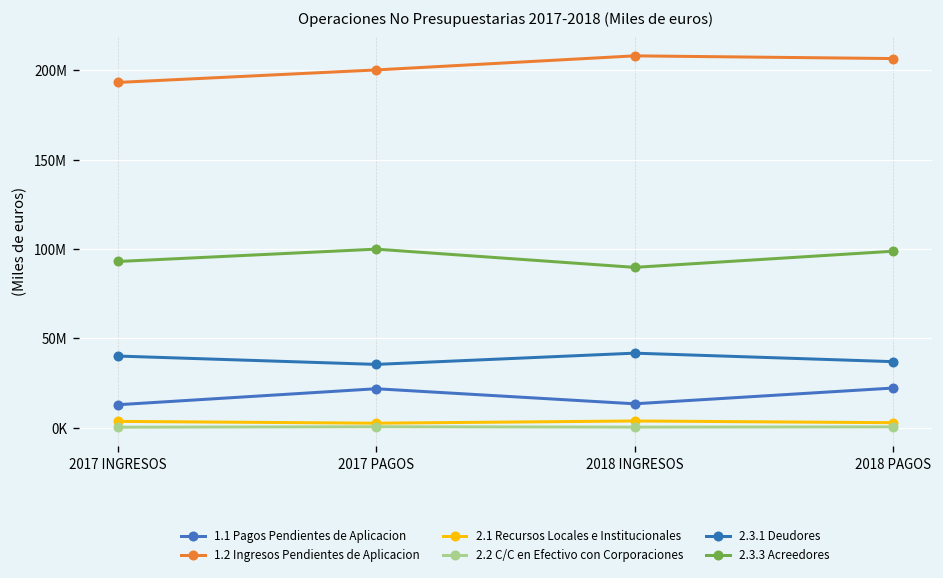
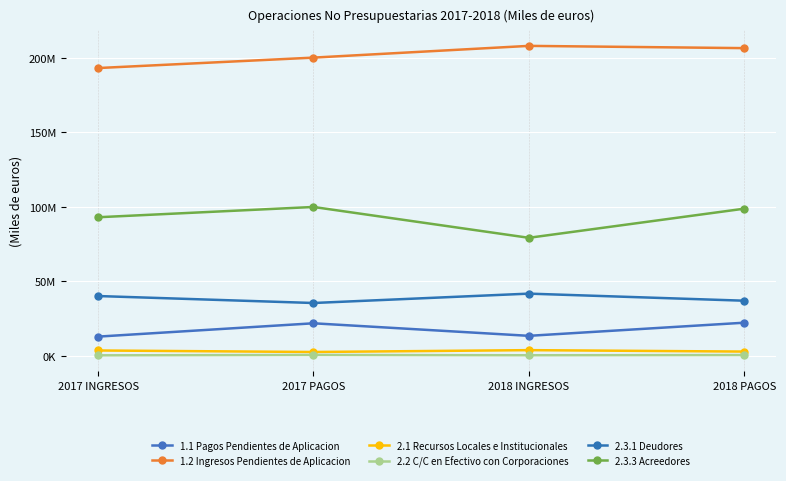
2.3.3 Acreedores, 2018 INGRESOS: 90000000 -> 79000000
